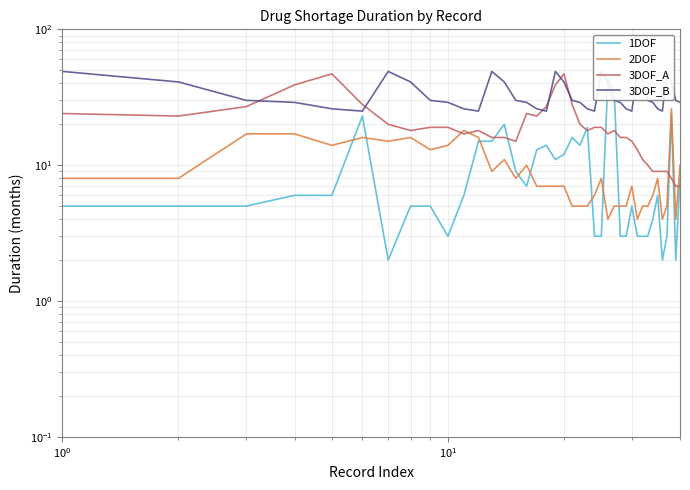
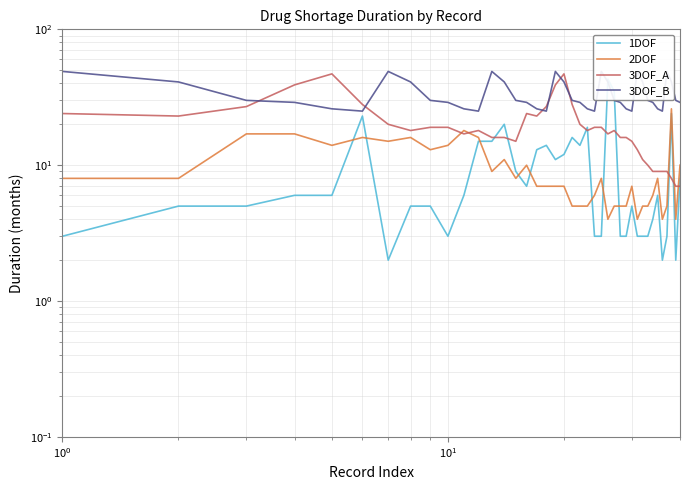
1DOF, 10^0: 5 -> 3
